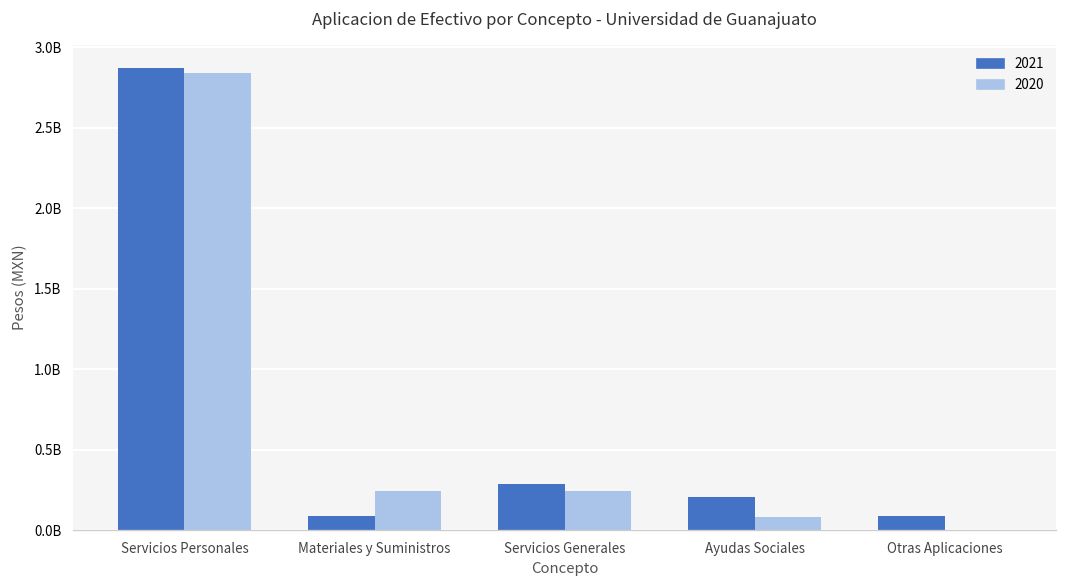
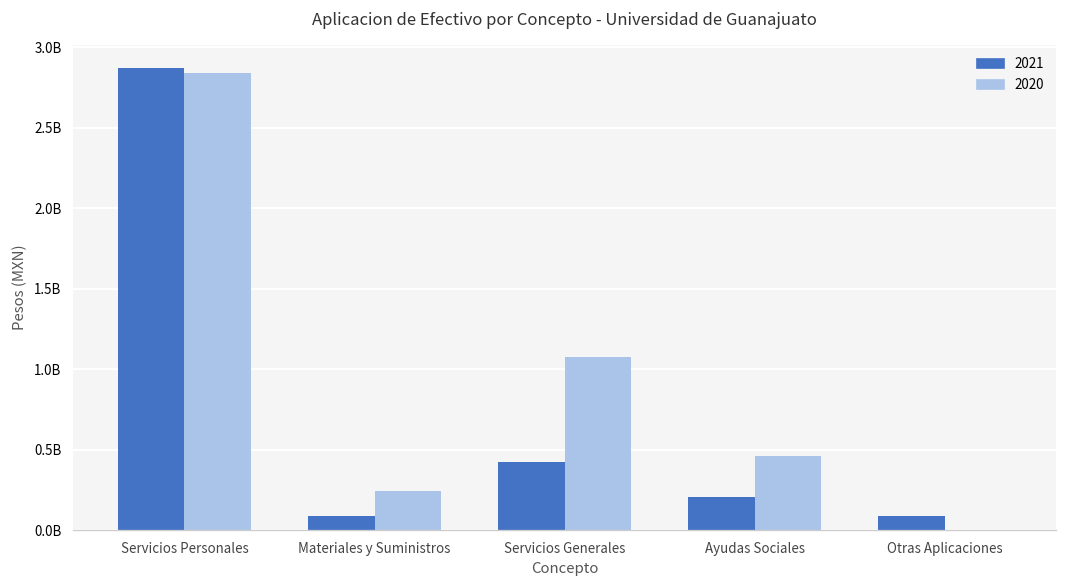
2021, Servicios Generales: 290000000 -> 430000000
2020, Servicios Generales: 240000000 -> 1080000000
2020, Ayudas Sociales: 80000000 -> 460000000
